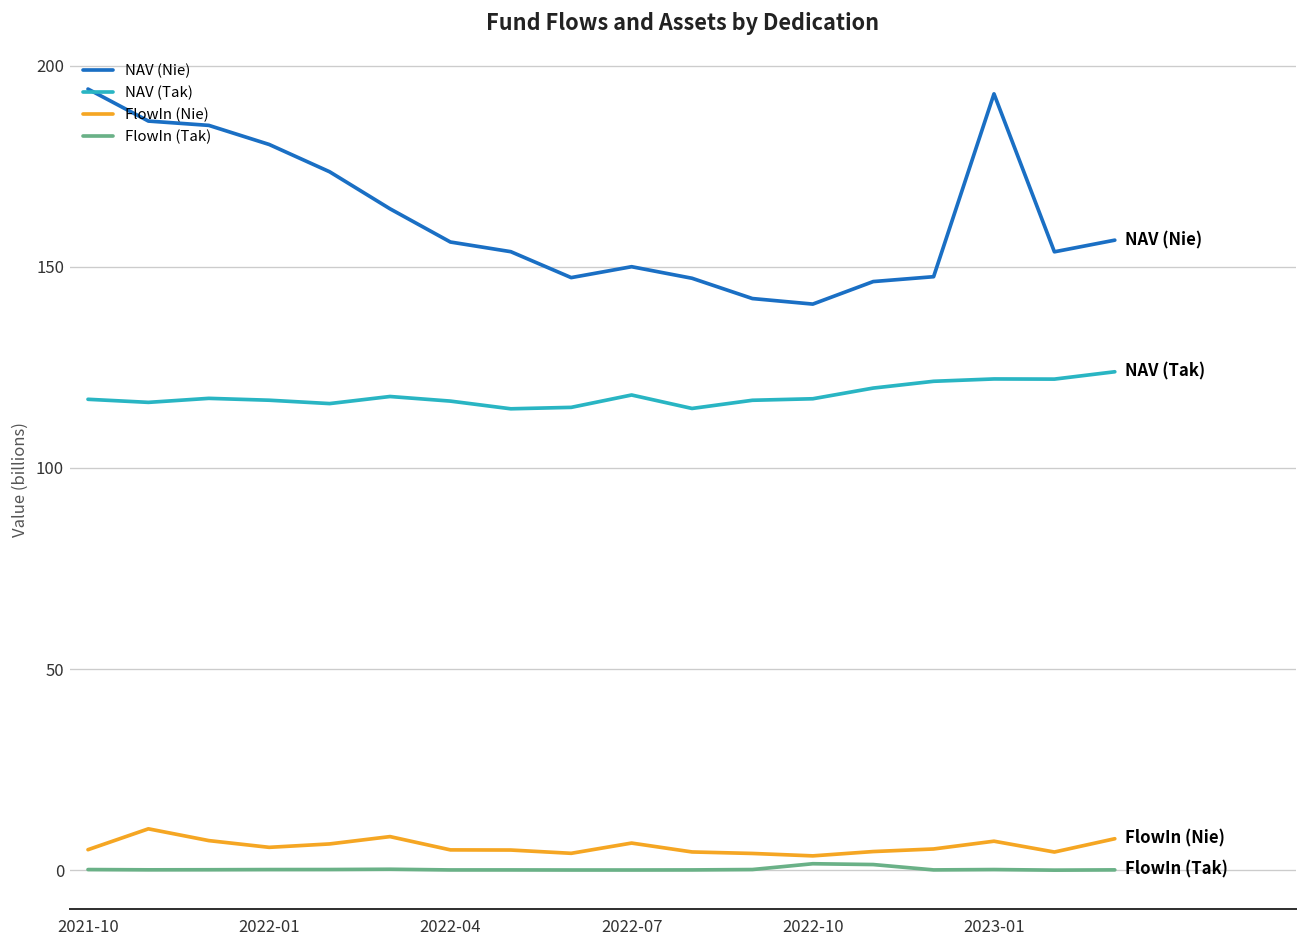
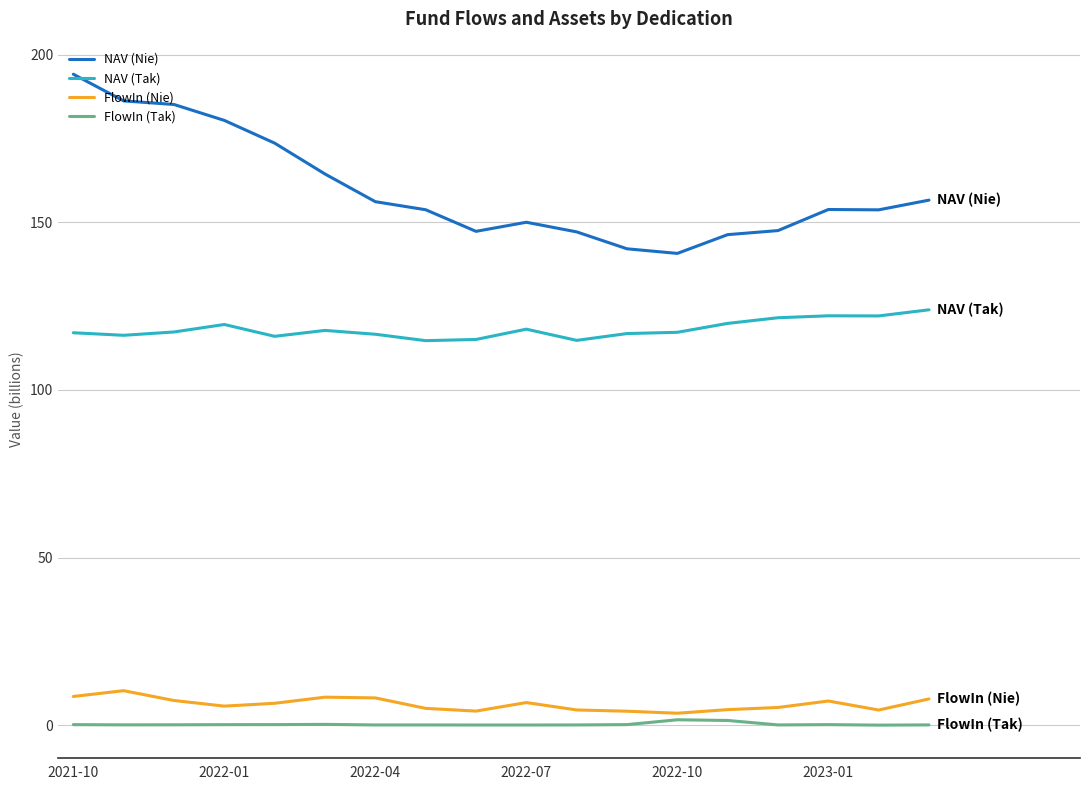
FlowIn (Nie), 2021-10: 5 -> 9
NAV (Tak), 2022-01: 117 -> 120
FlowIn (Nie), 2022-04: 5 -> 8
NAV (Nie), 2023-01: 193 -> 154
